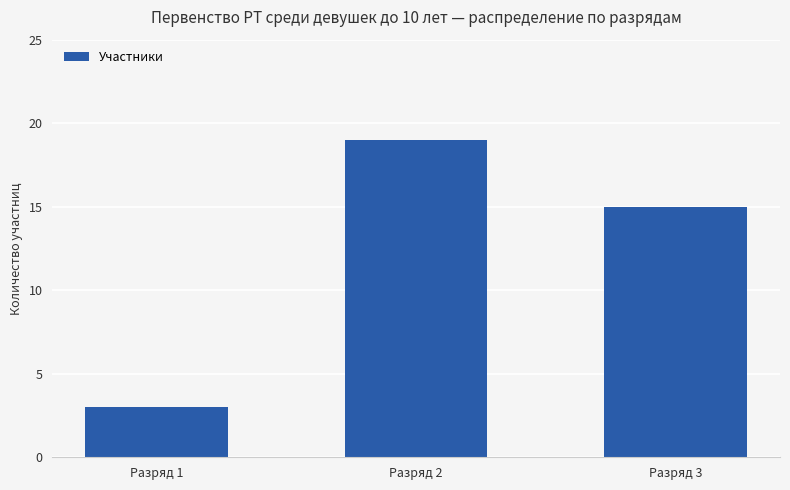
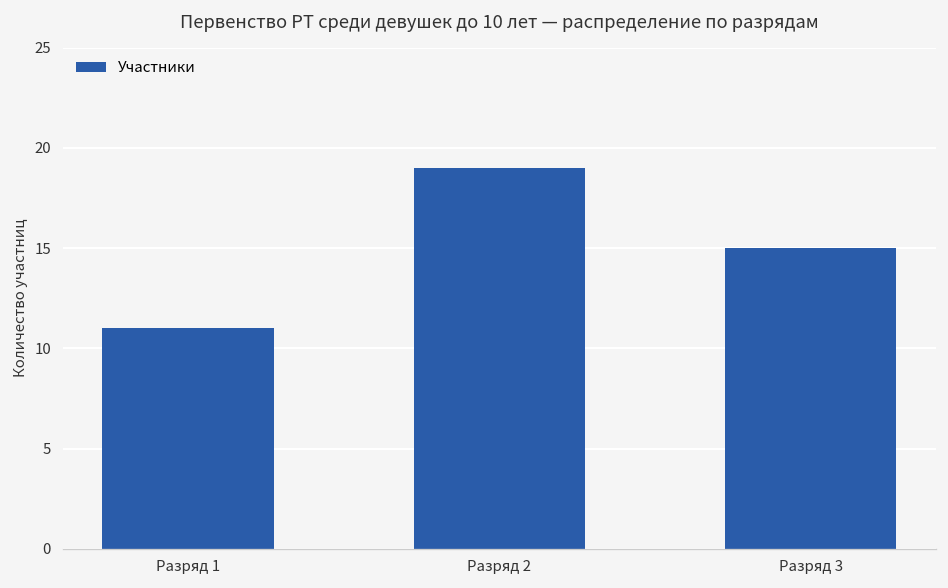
Разряд 1: 3 -> 11
